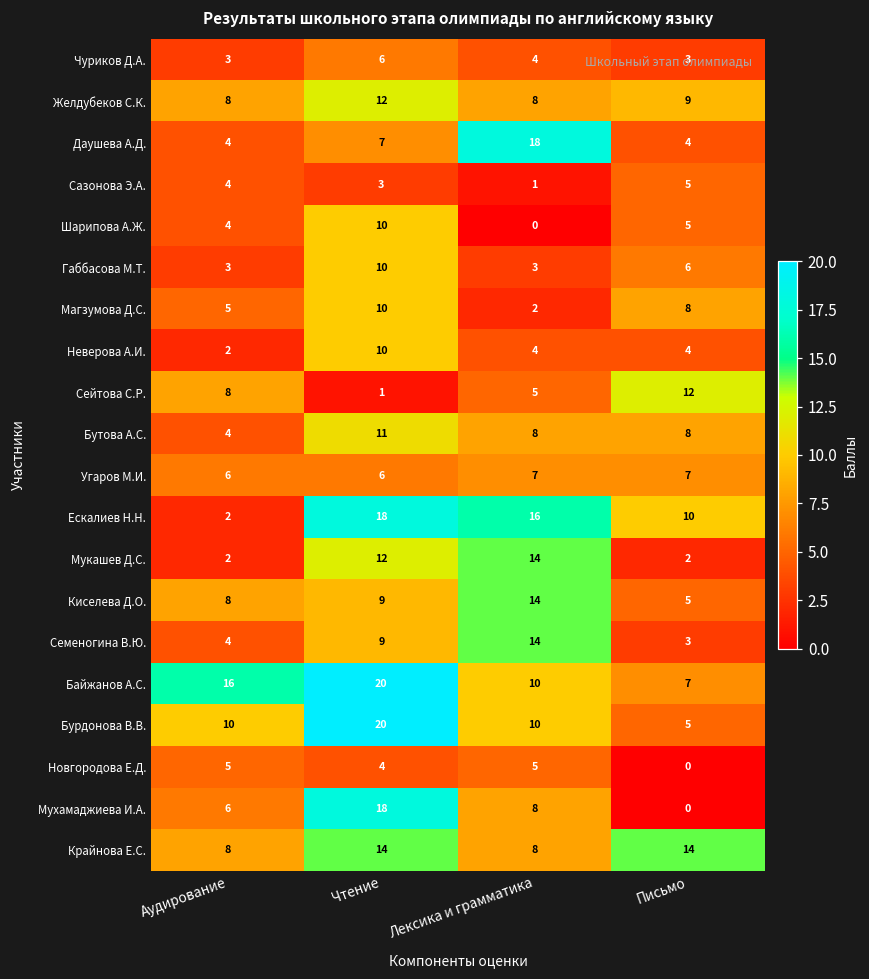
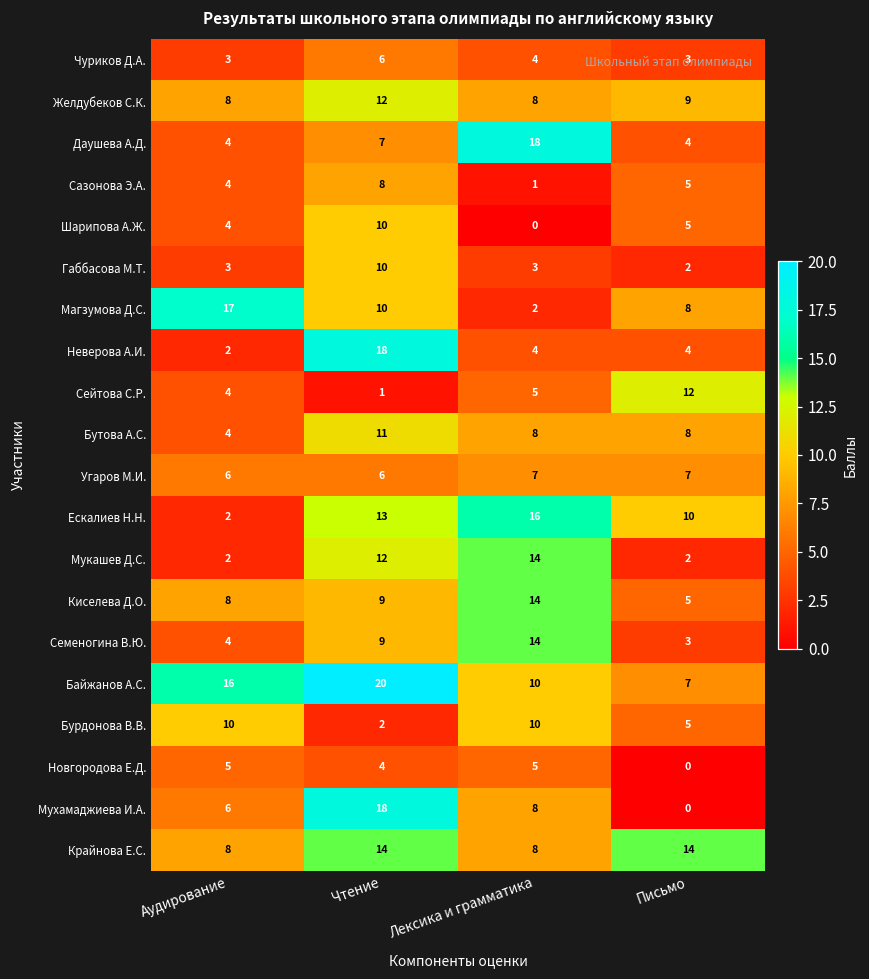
Сазонова Э.А., Чтение: 3 -> 8
Габбасова М.Т., Письмо: 6 -> 2
Магзумова Д.С., Аудирование: 5 -> 17
Неверова А.И., Чтение: 10 -> 18
Сейтова С.Р., Аудирование: 8 -> 4
Ескалиев Н.Н., Чтение: 18 -> 13
Бурдонова В.В., Чтение: 20 -> 2
